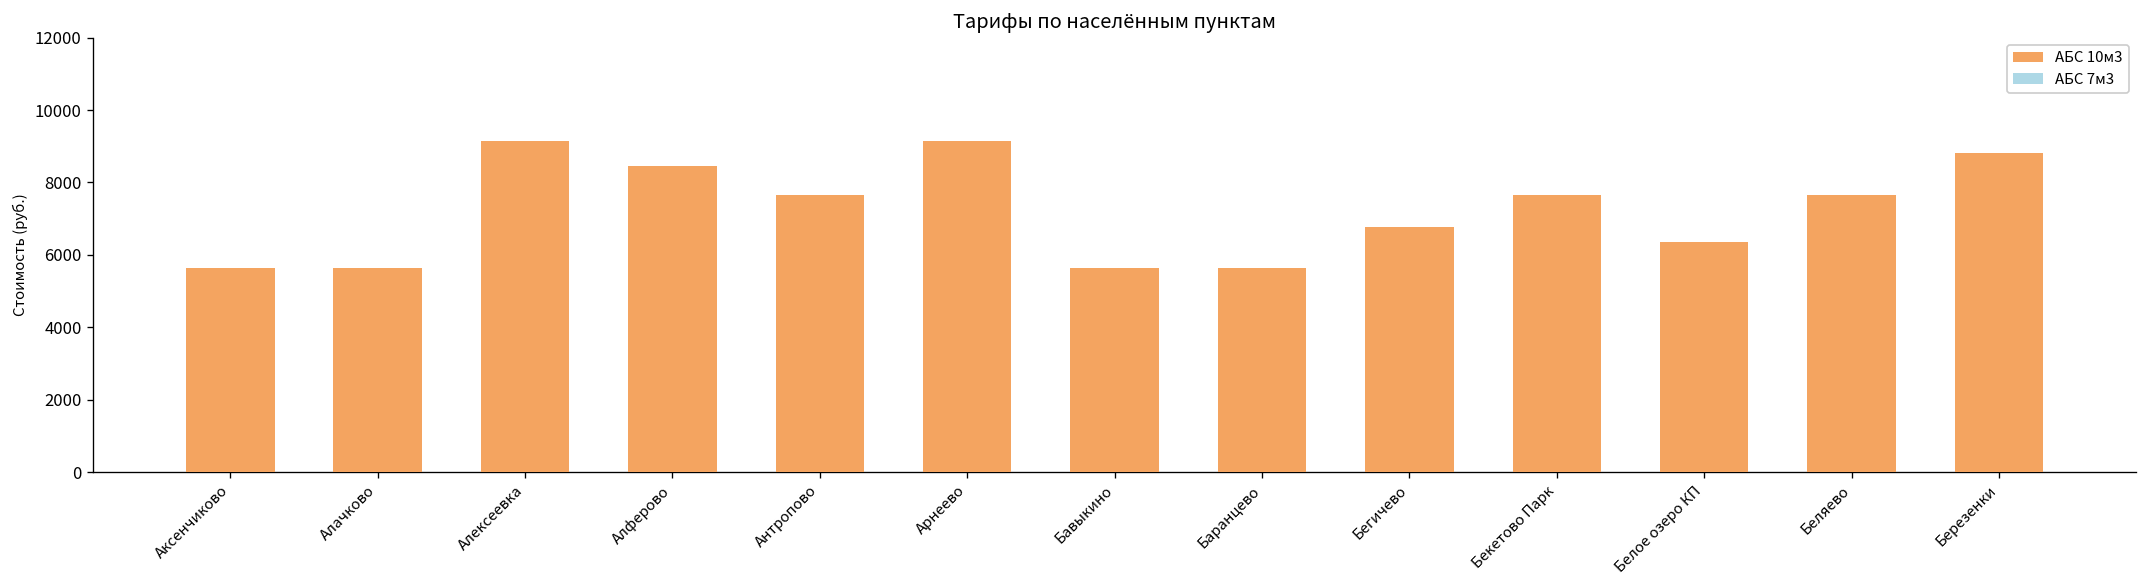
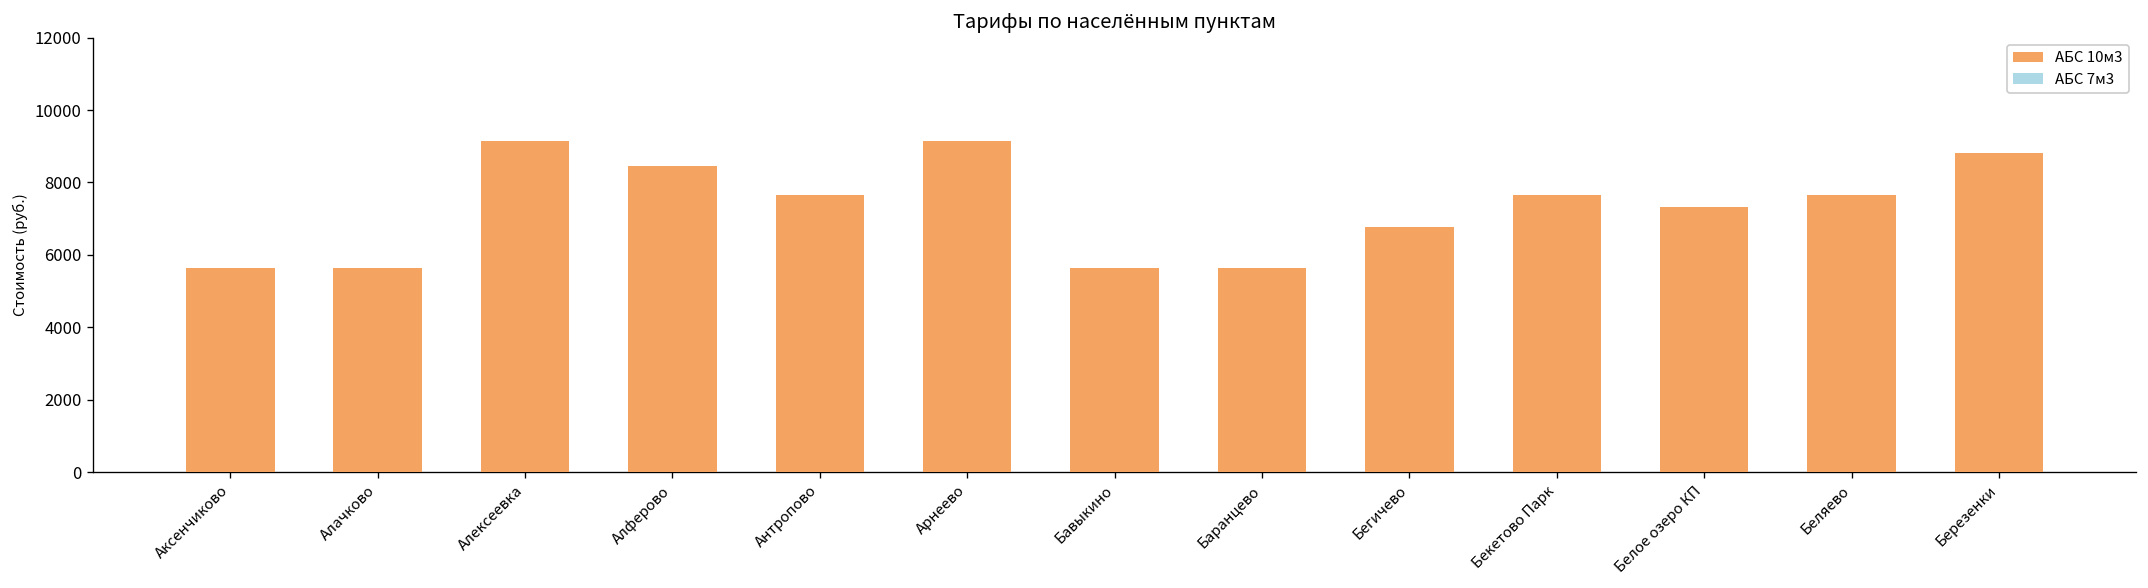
АБС 10м3, Белое озеро КП: 6400 -> 7300
